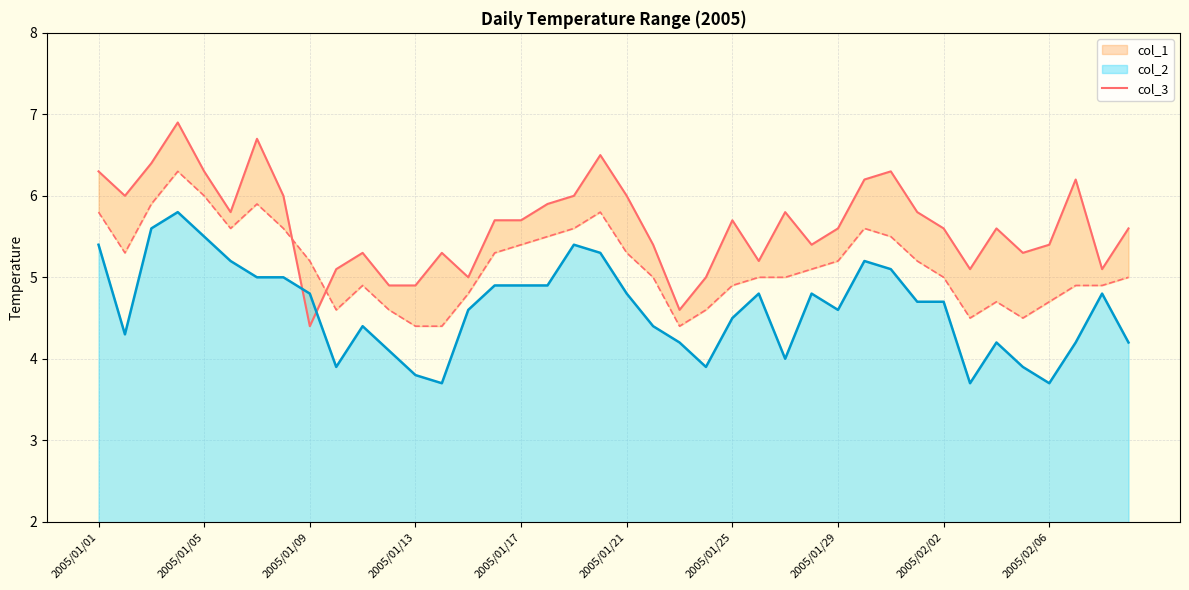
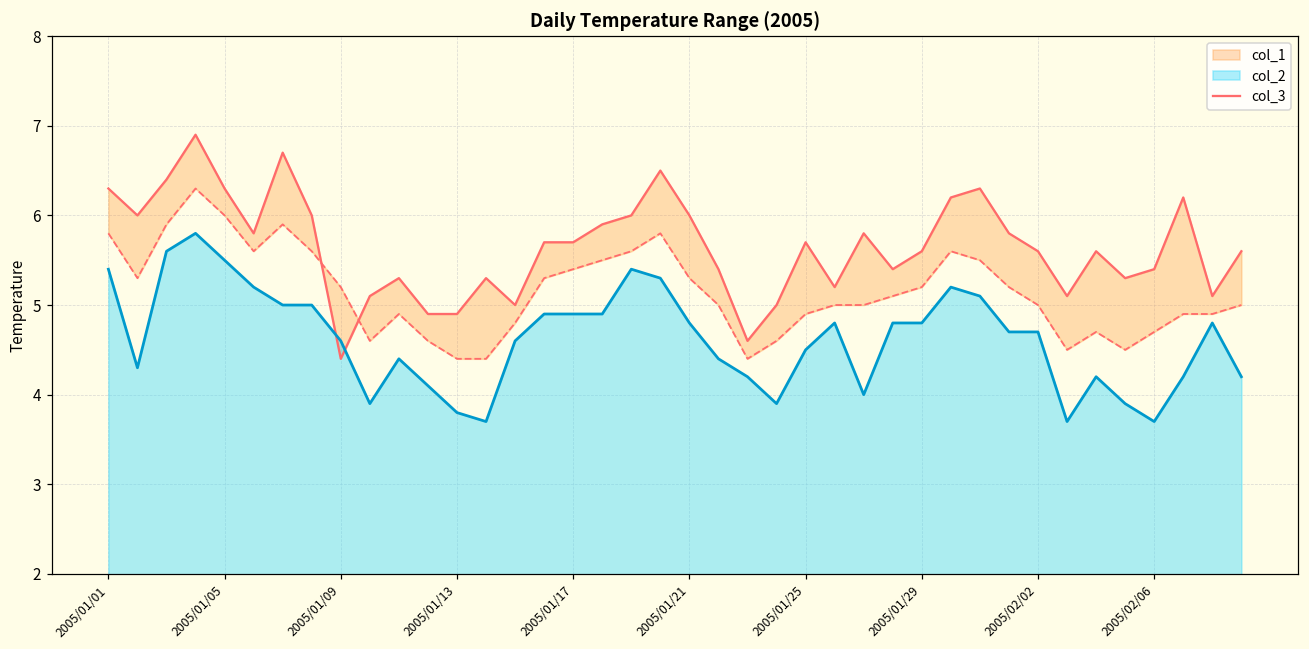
col_2, 2005/01/09: 4.8 -> 4.6
col_2, 2005/01/29: 4.6 -> 4.8
